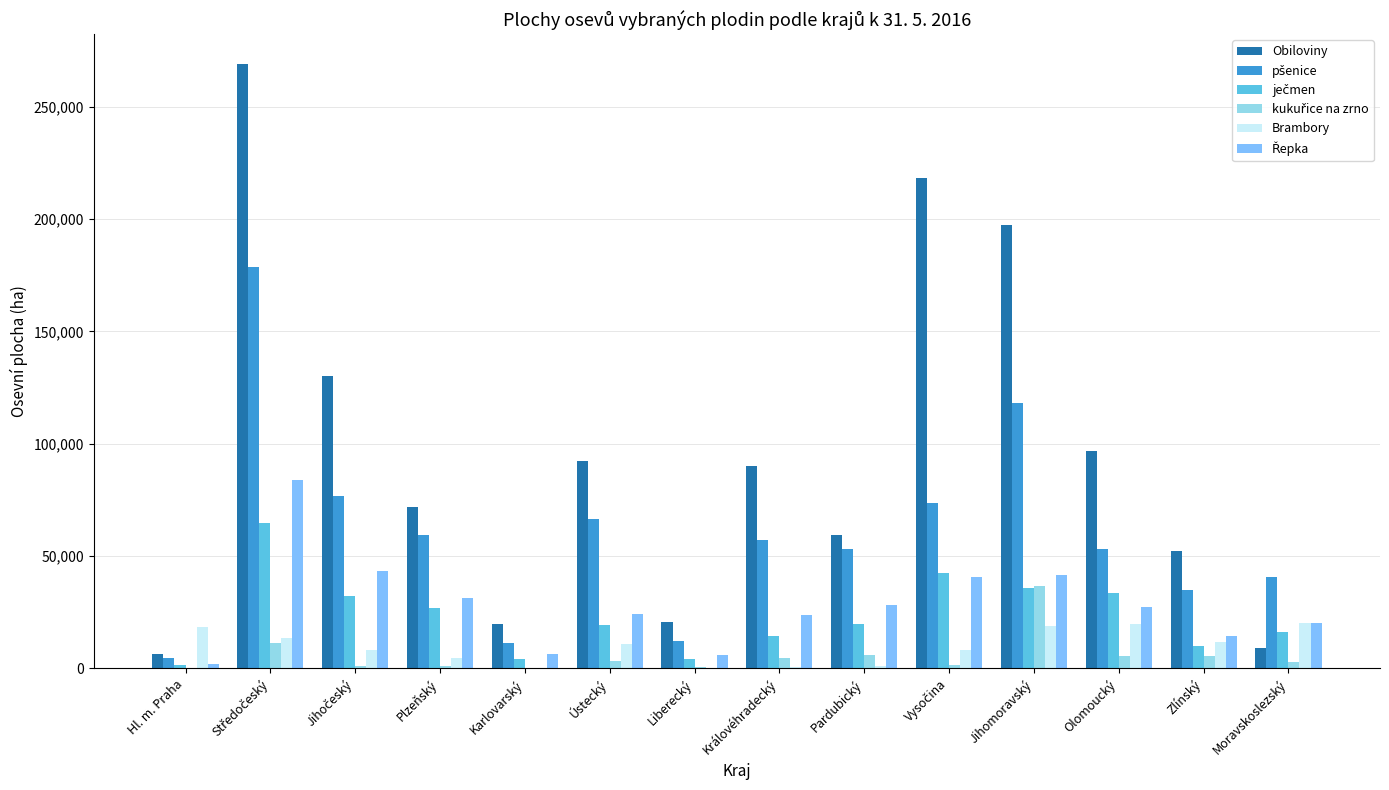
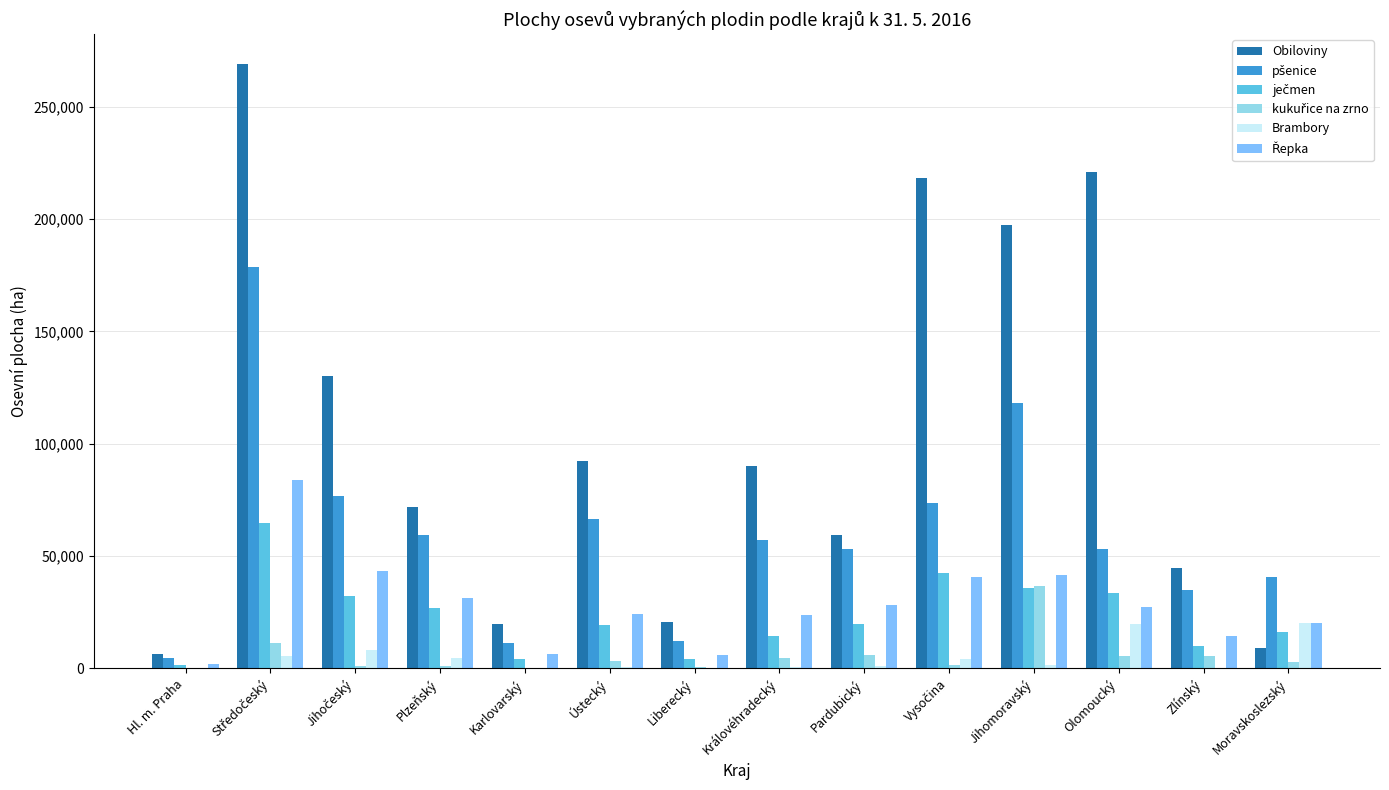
Brambory, Hl. m. Praha: 18,000 -> 0
Brambory, Středočeský: 14,000 -> 5,000
Brambory, Ústecký: 11,000 -> 1,000
Brambory, Vysočina: 8,000 -> 4,000
Brambory, Jihomoravský: 19,000 -> 2,000
Obiloviny, Olomoucký: 97,000 -> 221,000
Obiloviny, Zlínský: 52,000 -> 45,000
Brambory, Zlínský: 12,000 -> 0
